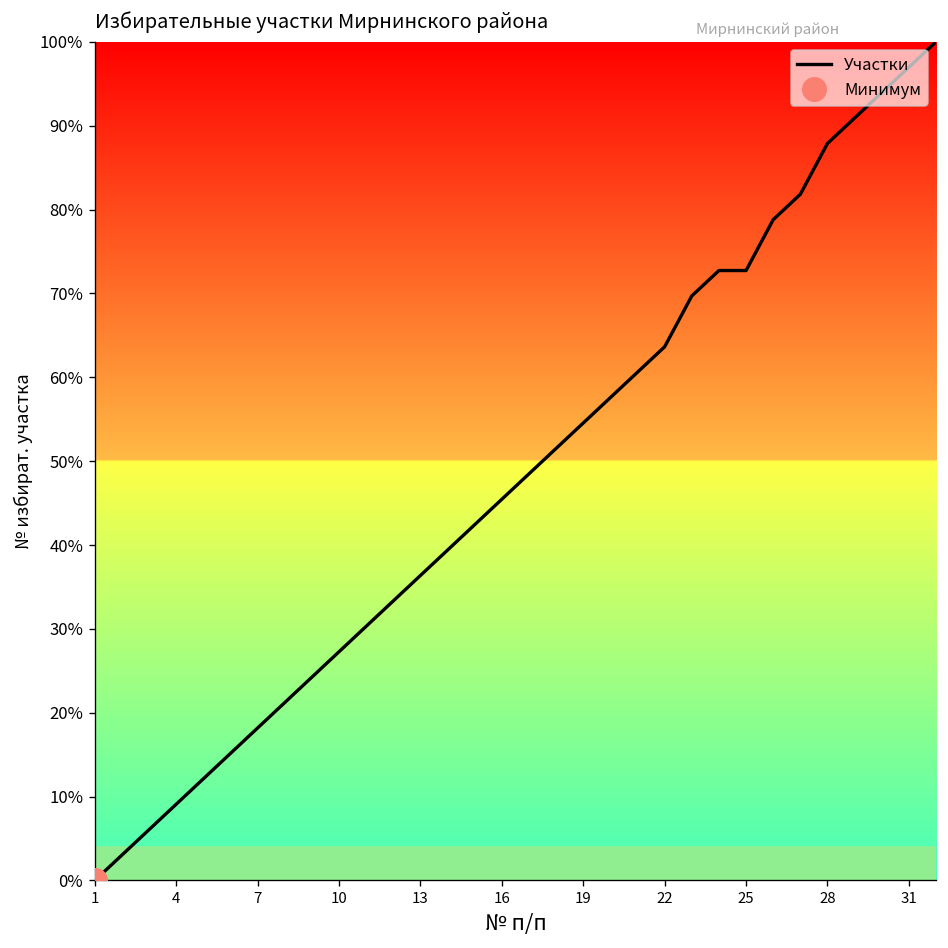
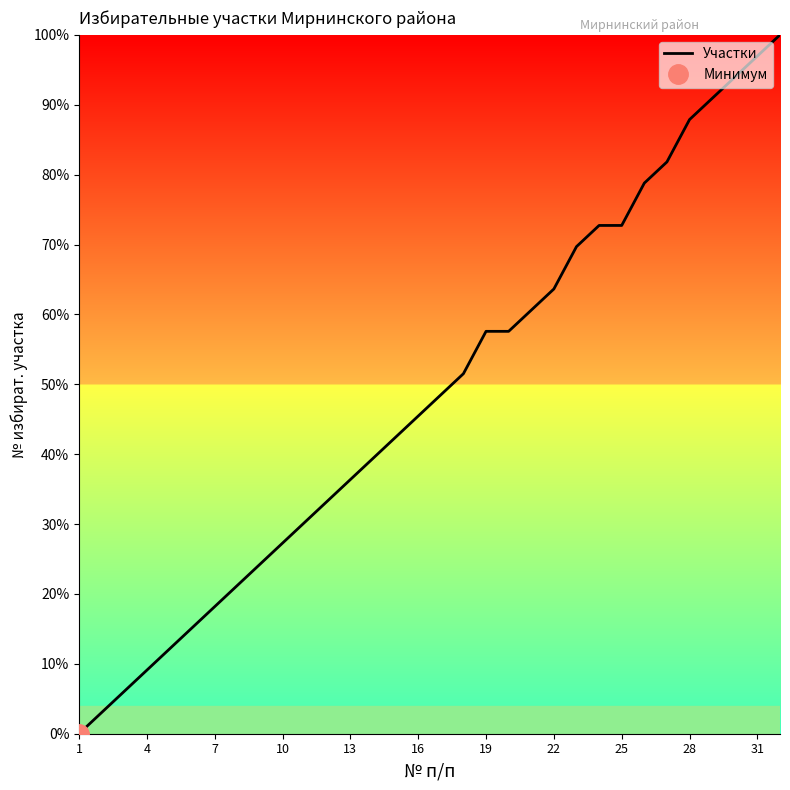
Участки, 19: 55% -> 58%
